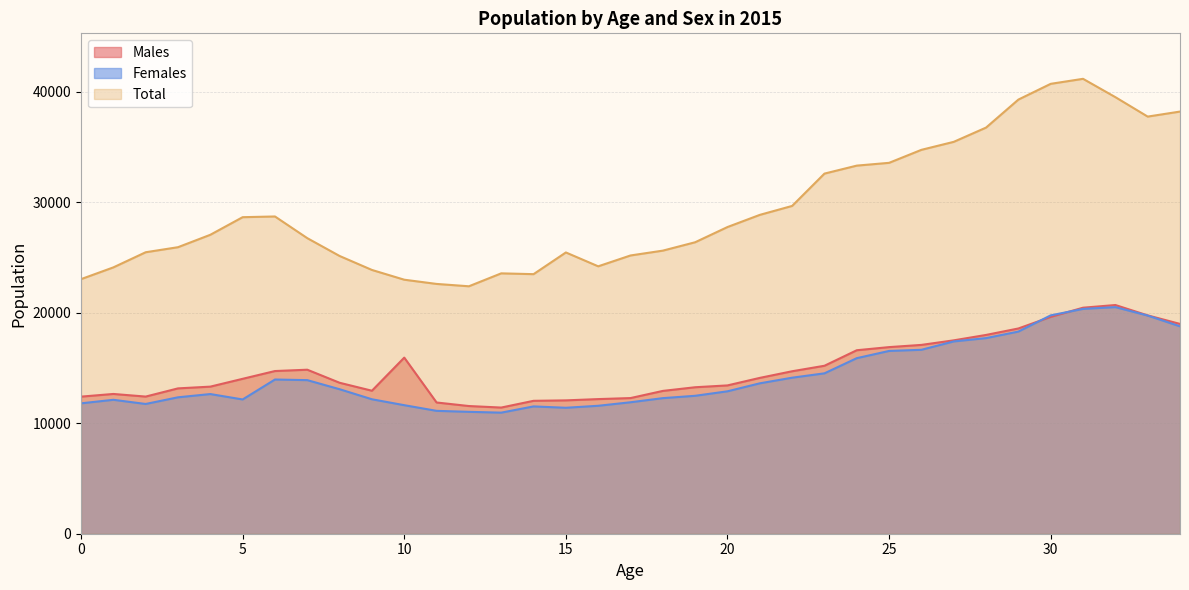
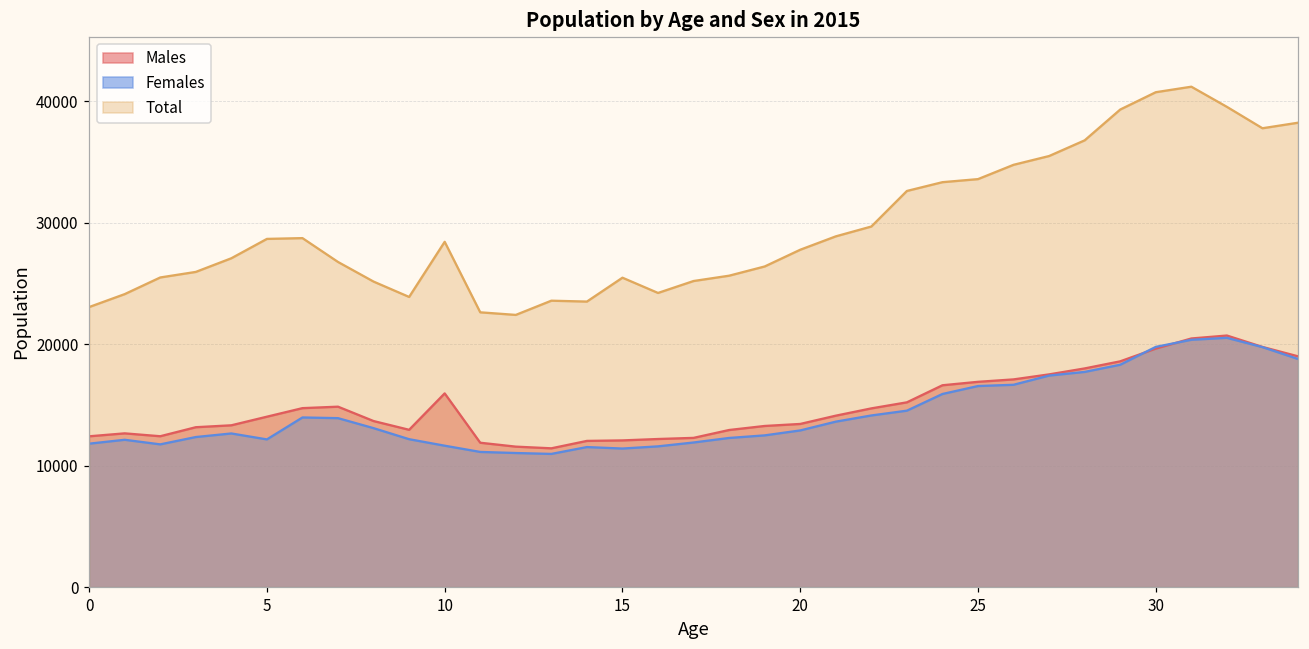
Total, 10: 23000 -> 28400
